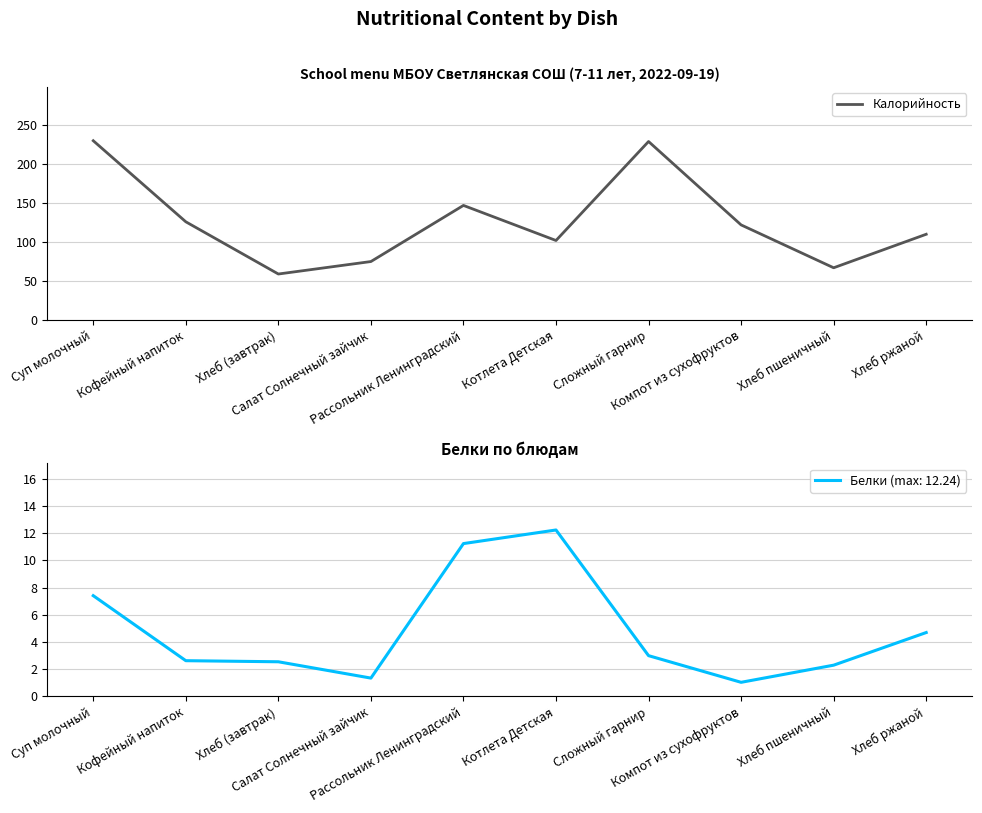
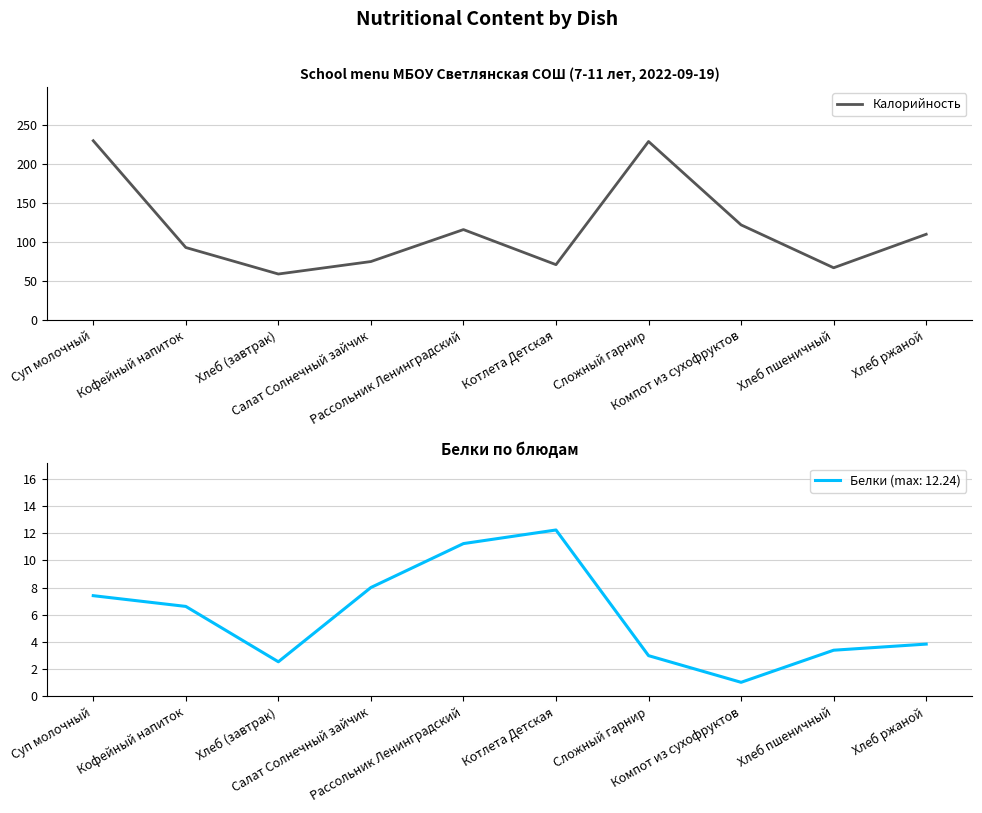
School menu МБОУ Светлянская СОШ (7-11 лет, 2022-09-19), Кофейный напиток: 130 -> 90
School menu МБОУ Светлянская СОШ (7-11 лет, 2022-09-19), Рассольник Ленинградский: 150 -> 120
School menu МБОУ Светлянская СОШ (7-11 лет, 2022-09-19), Котлета Детская: 100 -> 70
Белки по блюдам, Кофейный напиток: 2.6 -> 6.6
Белки по блюдам, Салат Солнечный зайчик: 1.4 -> 8.0
Белки по блюдам, Хлеб пшеничный: 2.3 -> 3.4
Белки по блюдам, Хлеб ржаной: 4.7 -> 3.9
